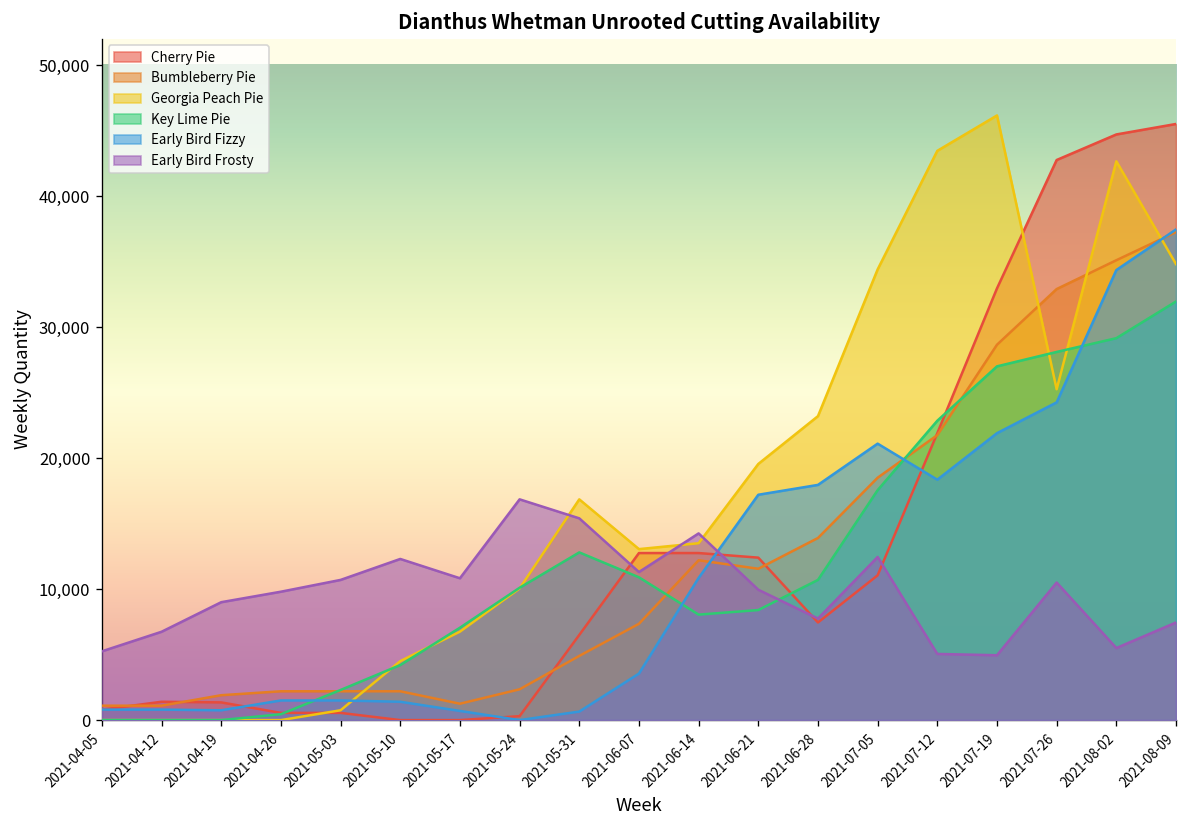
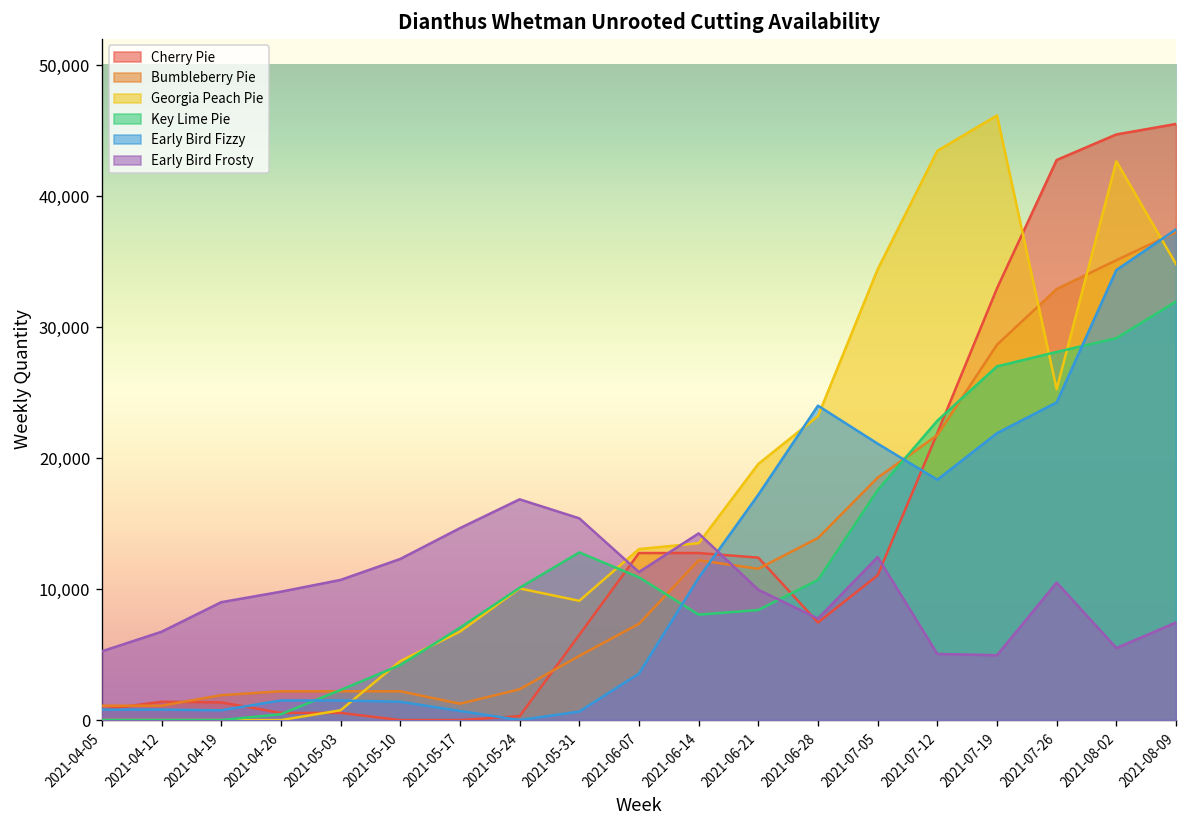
Early Bird Frosty, 2021-05-17: 10,800 -> 14,700
Georgia Peach Pie, 2021-05-31: 16,900 -> 9,100
Early Bird Fizzy, 2021-06-28: 18,000 -> 24,000
